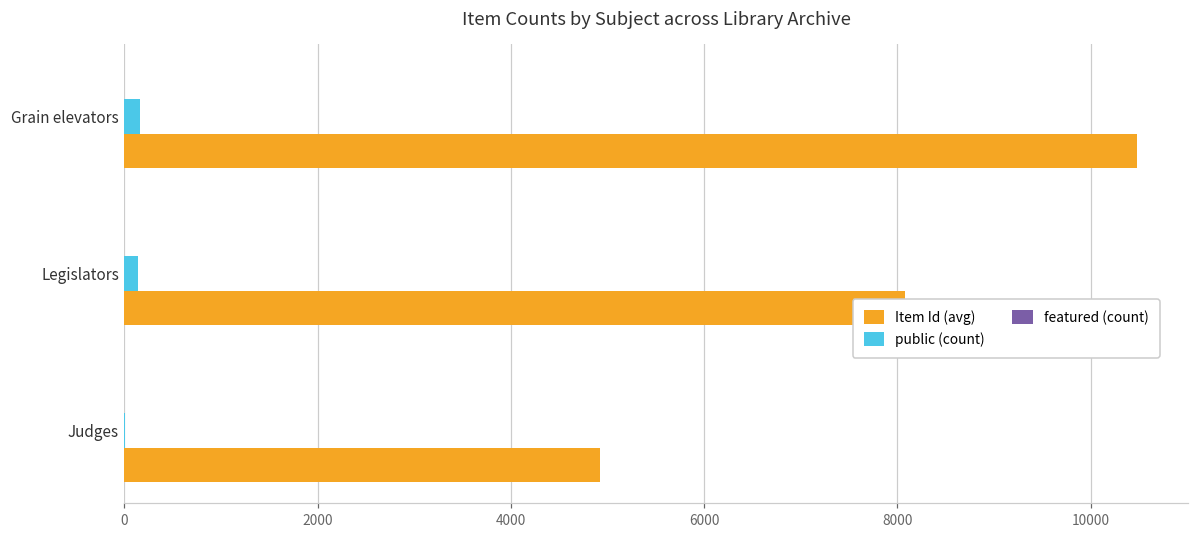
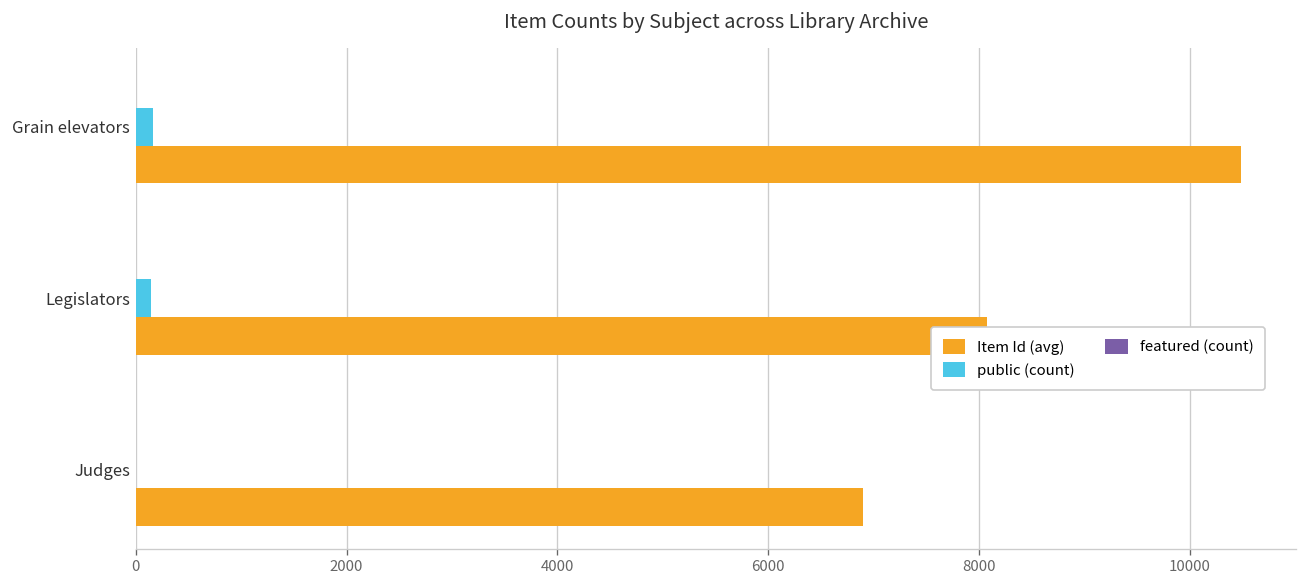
Item Id (avg), Judges: 4900 -> 6900
